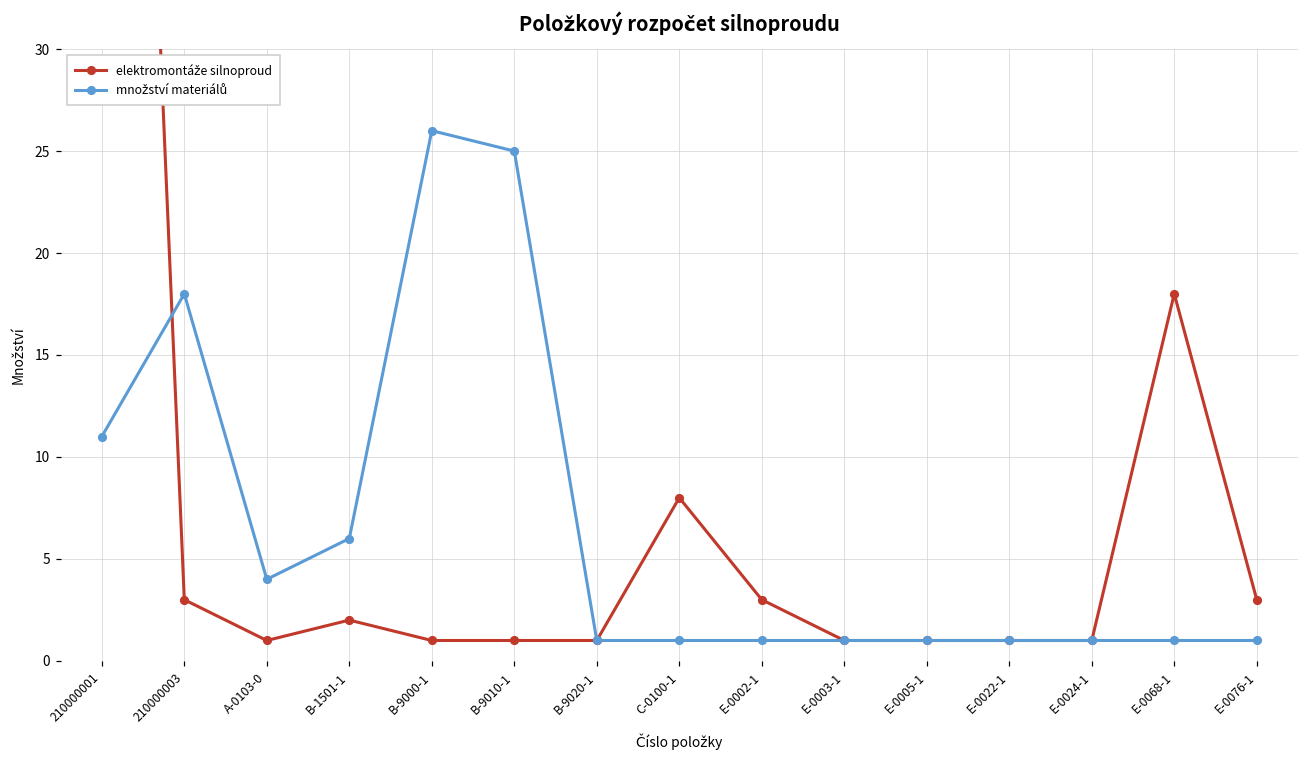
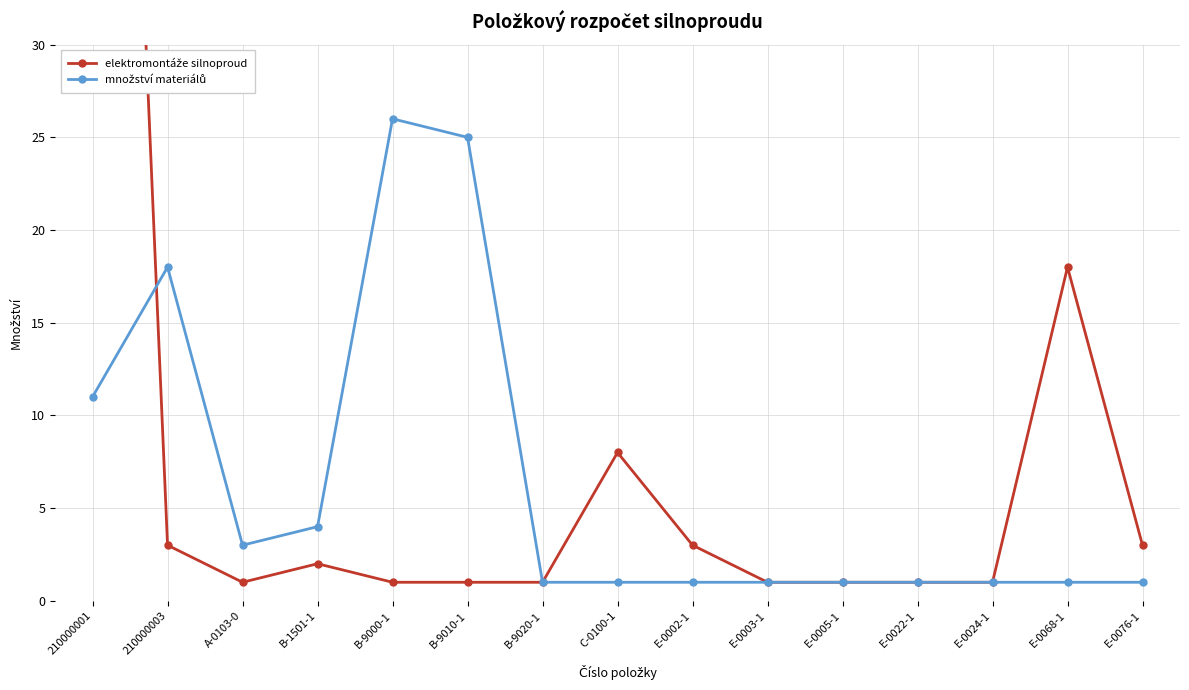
množství materiálů, A-0103-0: 4 -> 3
množství materiálů, B-1501-1: 6 -> 4
